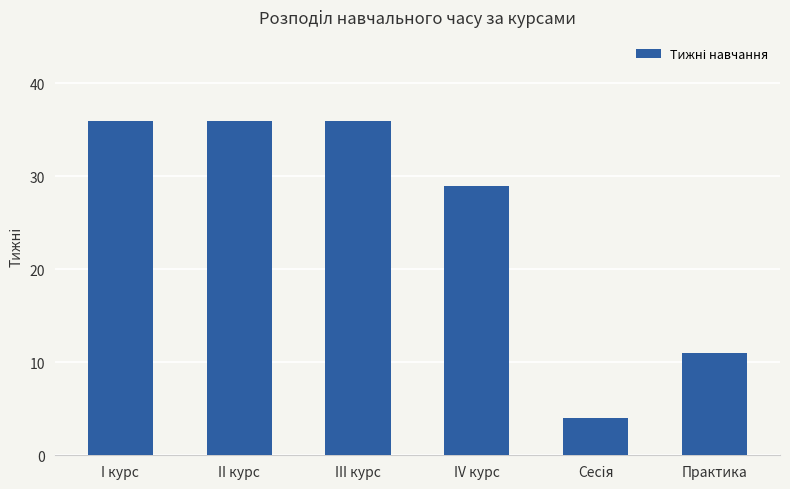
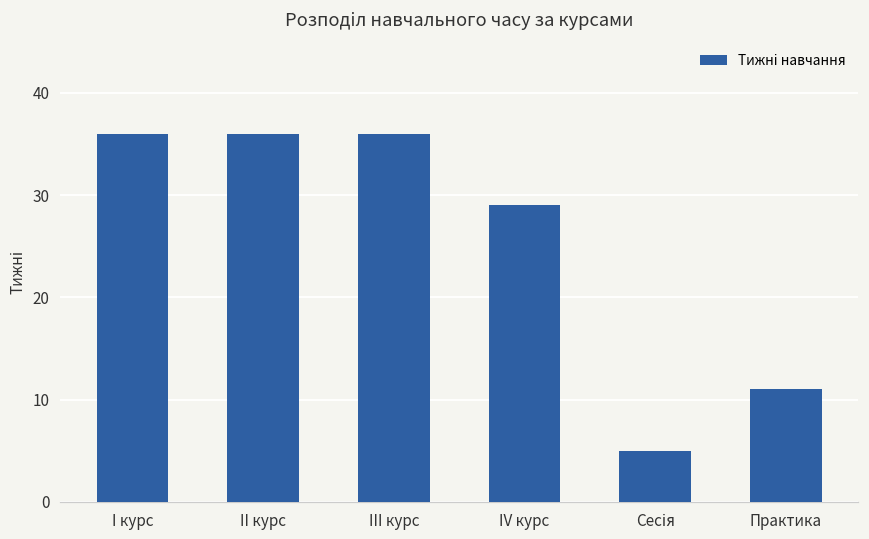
Сесія: 4 -> 5
